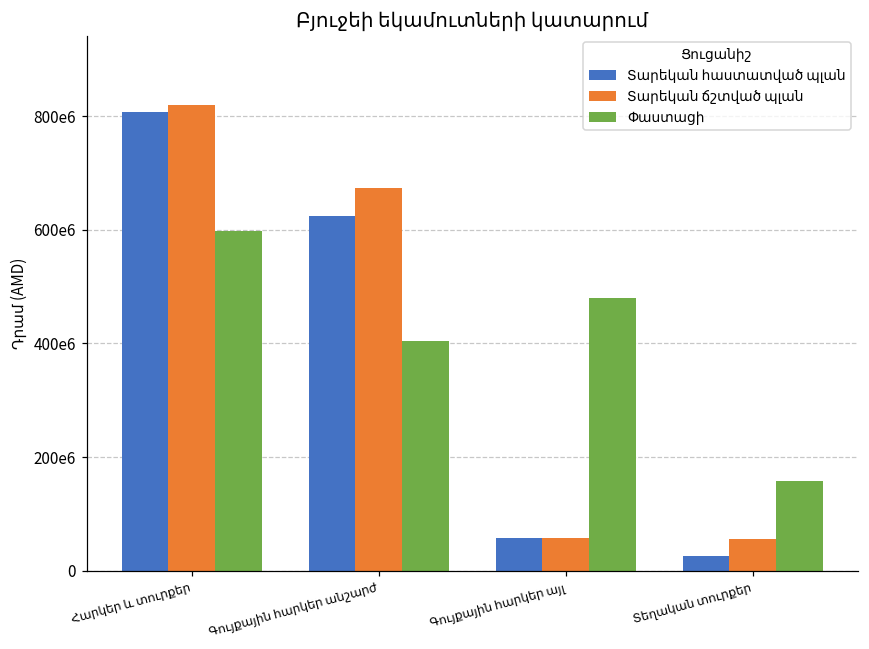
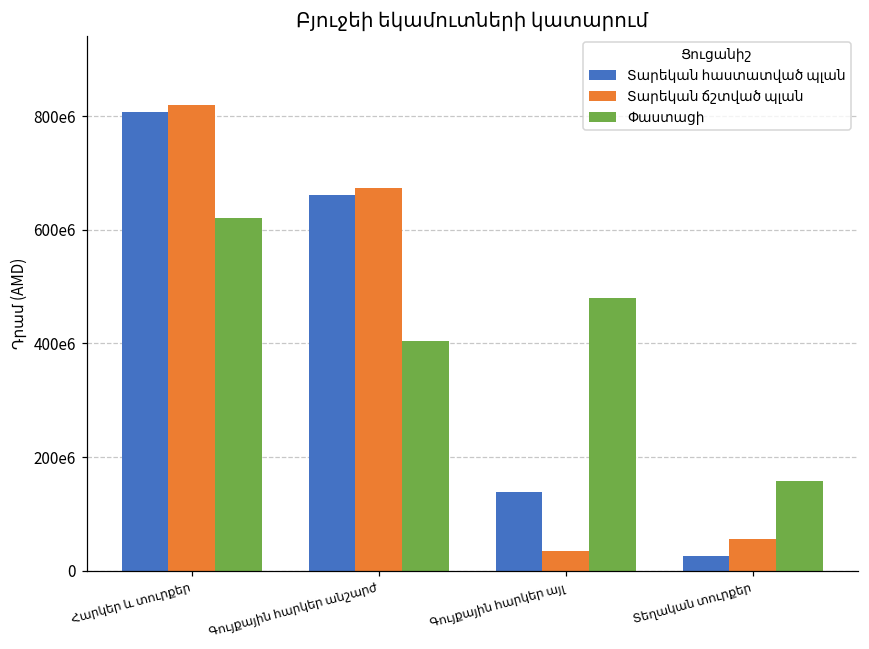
Փաստացի, Հարկեր և տուրքեր: 600000000 -> 620000000
Տարեկան հաստատված պլան, Գույքային հարկեր անշարժ: 620000000 -> 660000000
Տարեկան հաստատված պլան, Գույքային հարկեր այլ: 60000000 -> 140000000
Տարեկան ճշտված պլան, Գույքային հարկեր այլ: 60000000 -> 30000000
